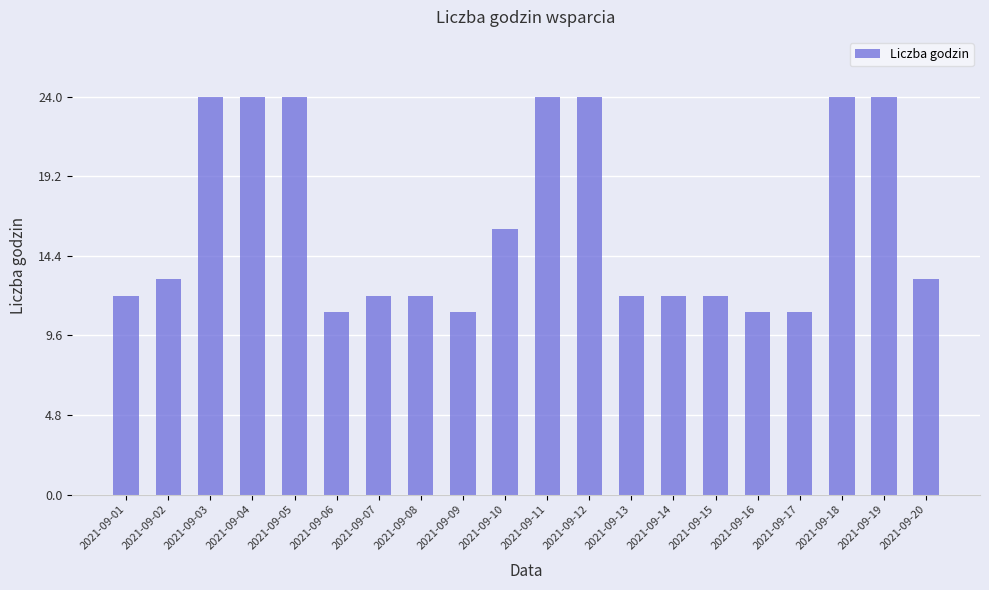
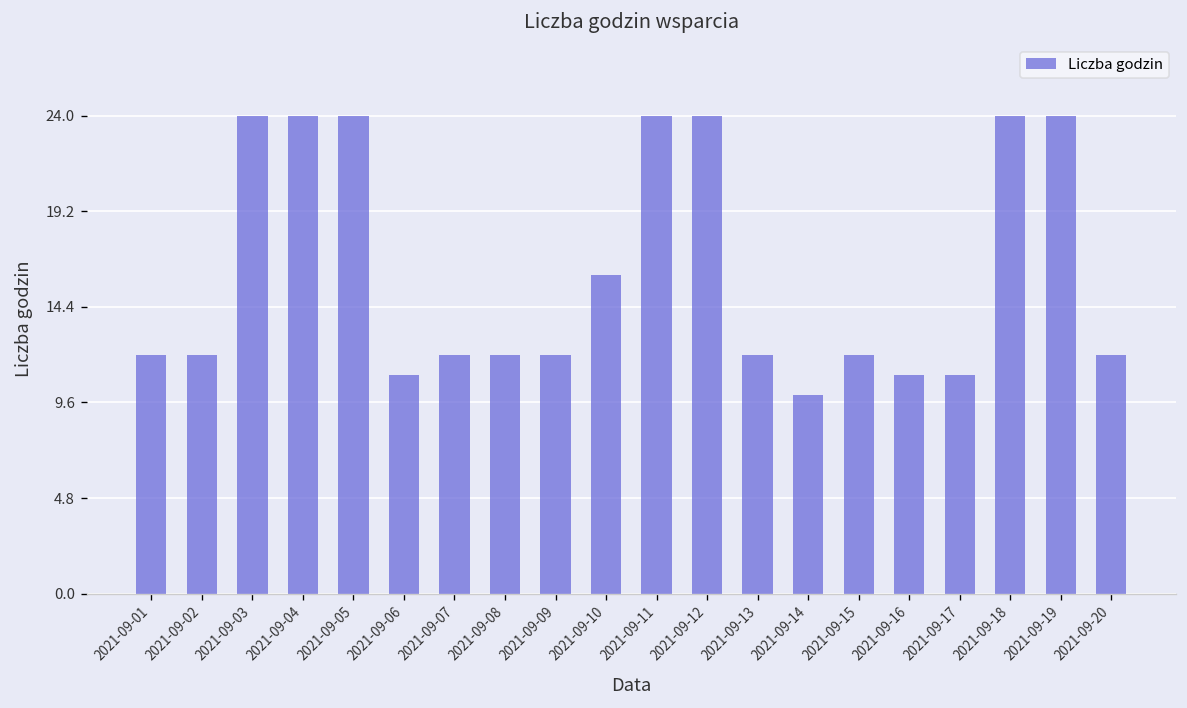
2021-09-02: 13 -> 12
2021-09-09: 11 -> 12
2021-09-14: 12 -> 10
2021-09-20: 13 -> 12
